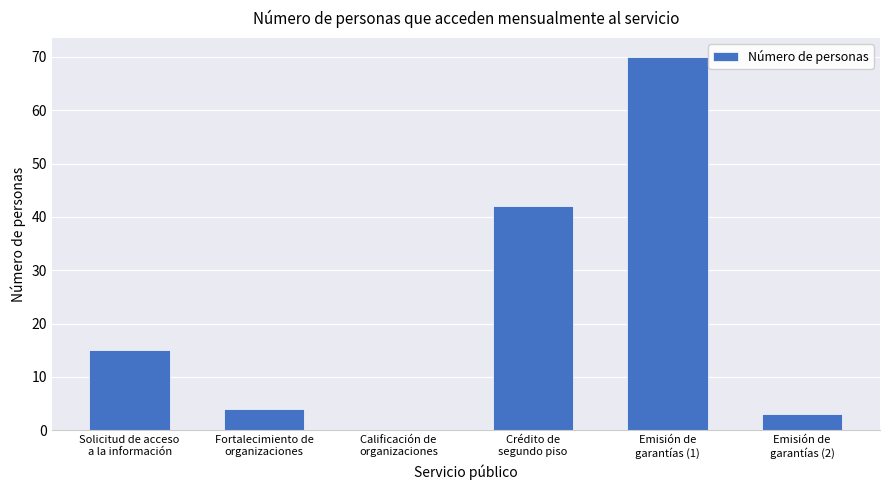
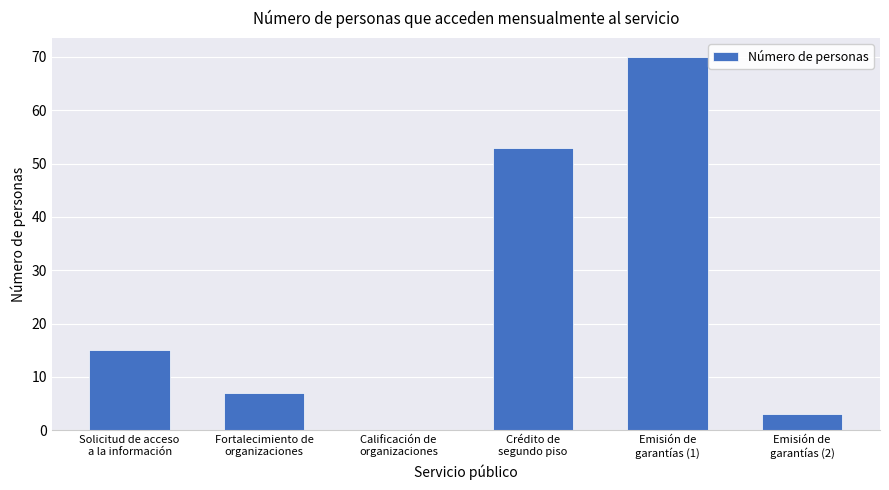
Fortalecimiento de organizaciones: 4 -> 7
Crédito de segundo piso: 42 -> 53
